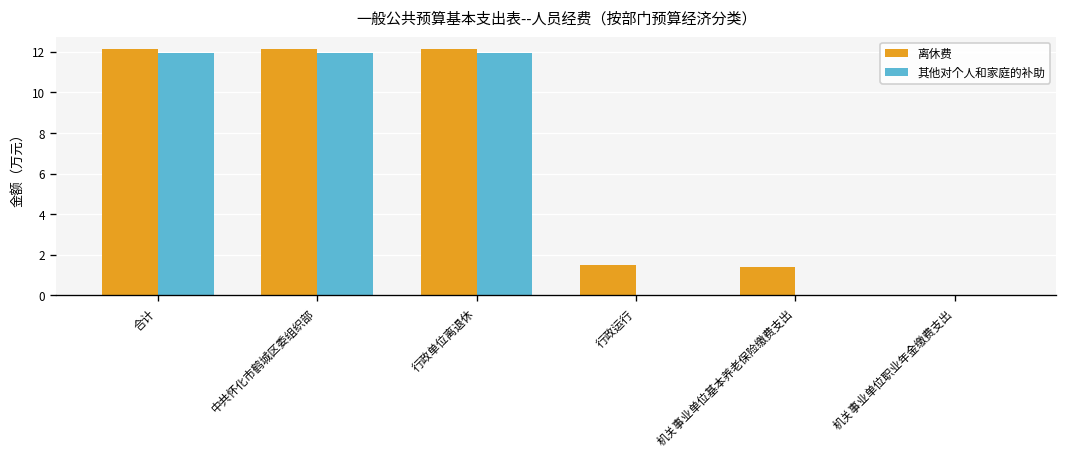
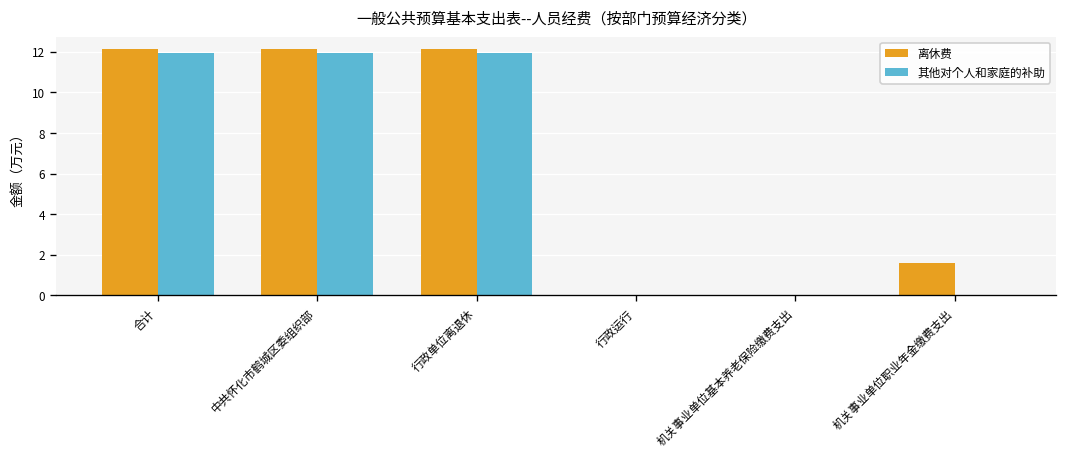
离休费, 行政运行: 1.5 -> 0.0
离休费, 机关事业单位基本养老保险缴费支出: 1.4 -> 0.0
离休费, 机关事业单位职业年金缴费支出: 0.0 -> 1.6
